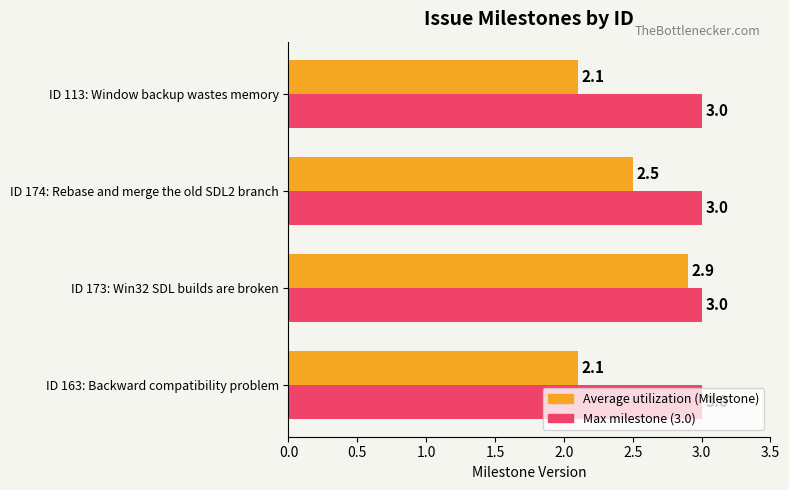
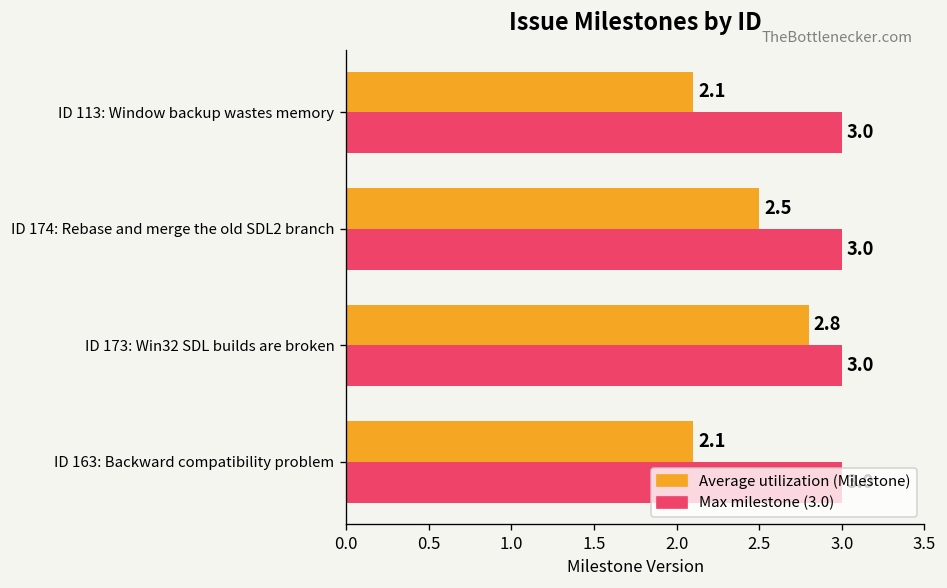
Average utilization (Milestone), ID 173: Win32 SDL builds are broken: 2.9 -> 2.8
